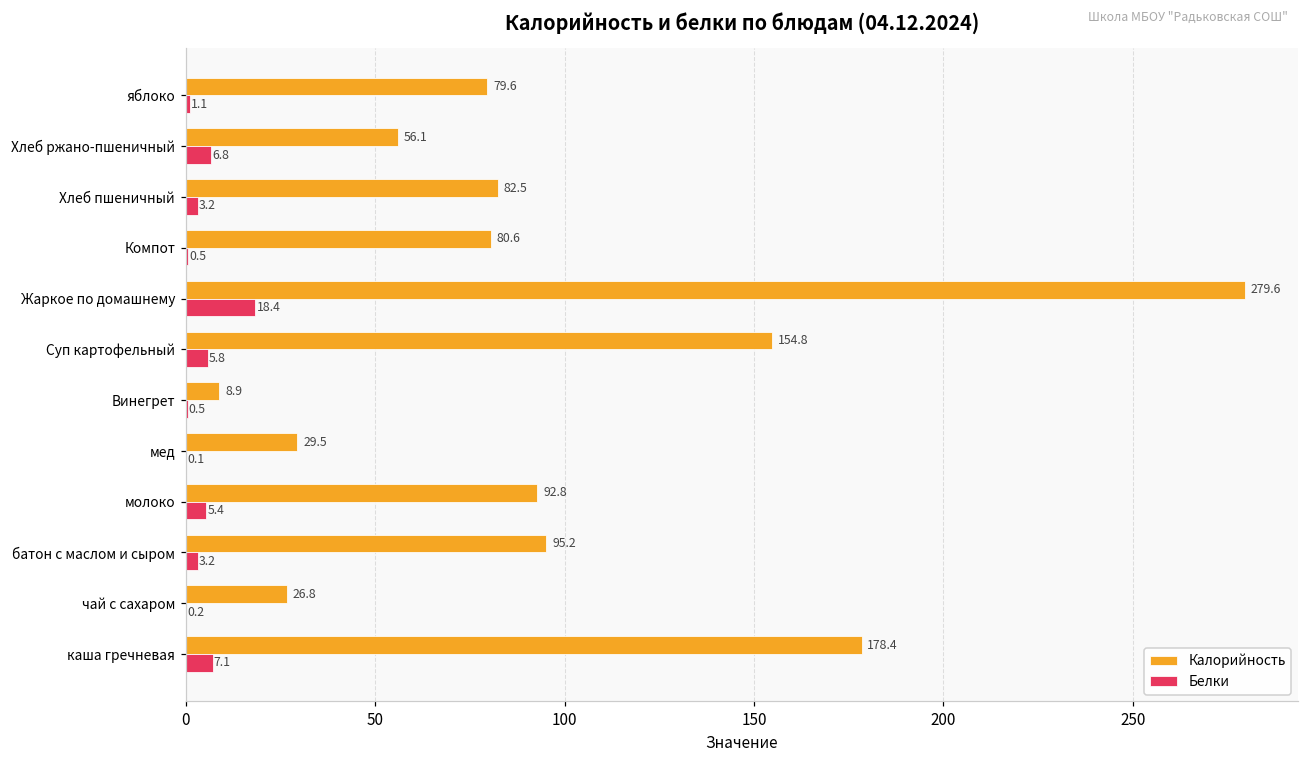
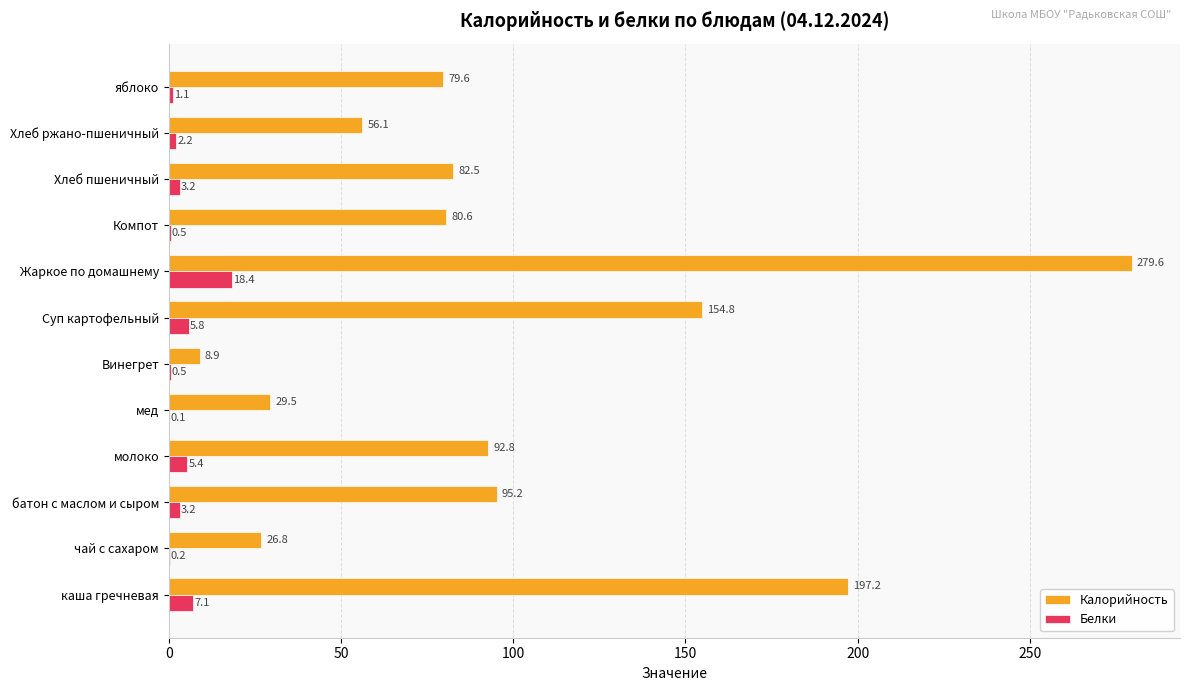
Белки, Хлеб ржано-пшеничный: 6.8 -> 2.2
Калорийность, каша гречневая: 178.4 -> 197.2
